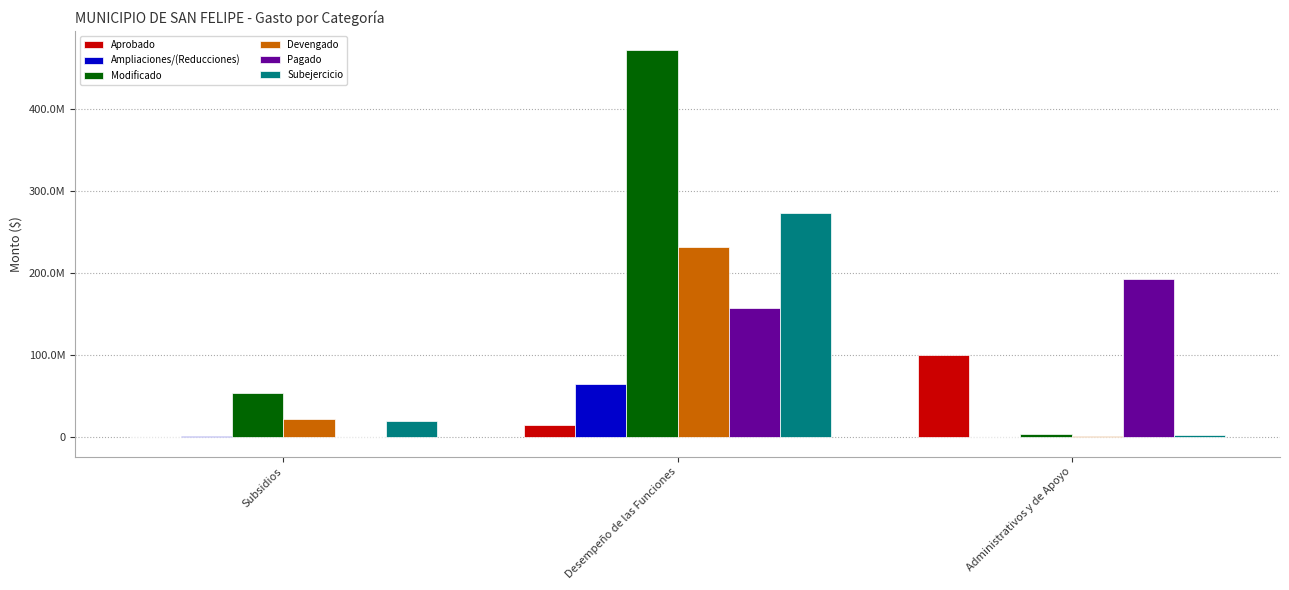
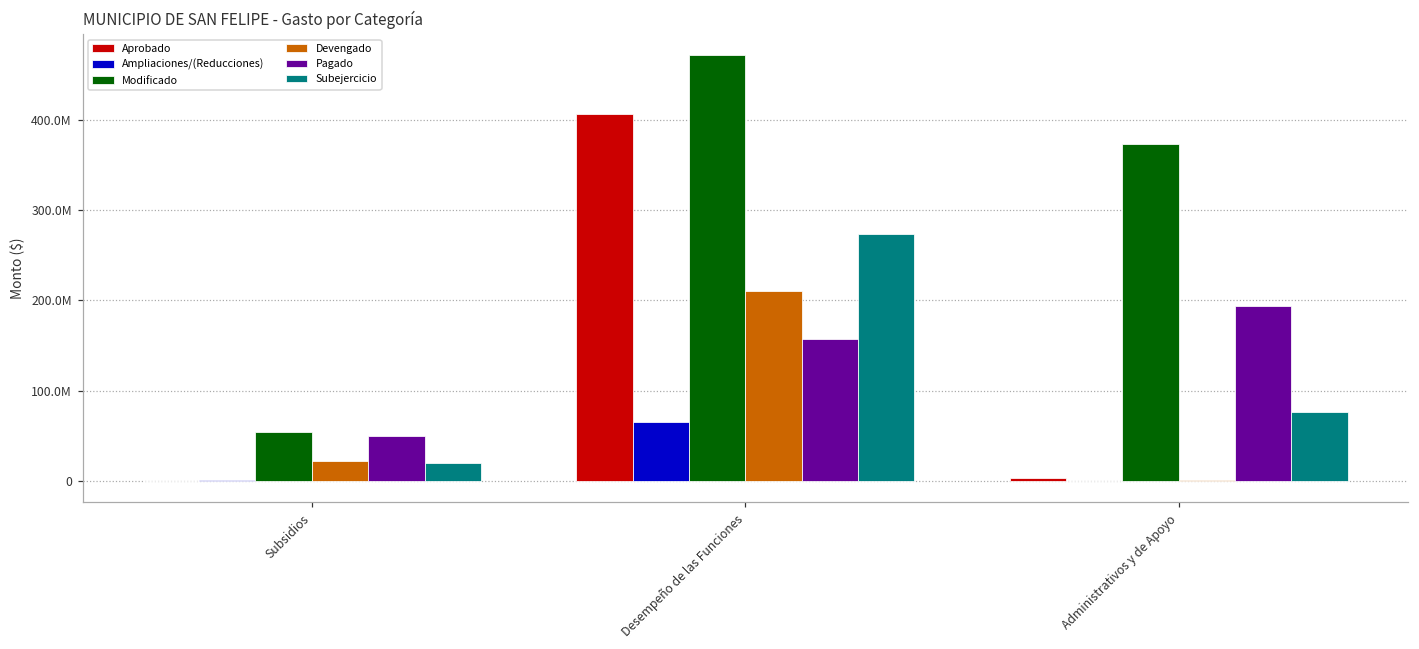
Pagado, Subsidios: 0 -> 50000000
Aprobado, Desempeño de las Funciones: 20000000 -> 410000000
Devengado, Desempeño de las Funciones: 230000000 -> 210000000
Aprobado, Administrativos y de Apoyo: 100000000 -> 0
Modificado, Administrativos y de Apoyo: 0 -> 370000000
Subejercicio, Administrativos y de Apoyo: 0 -> 80000000
